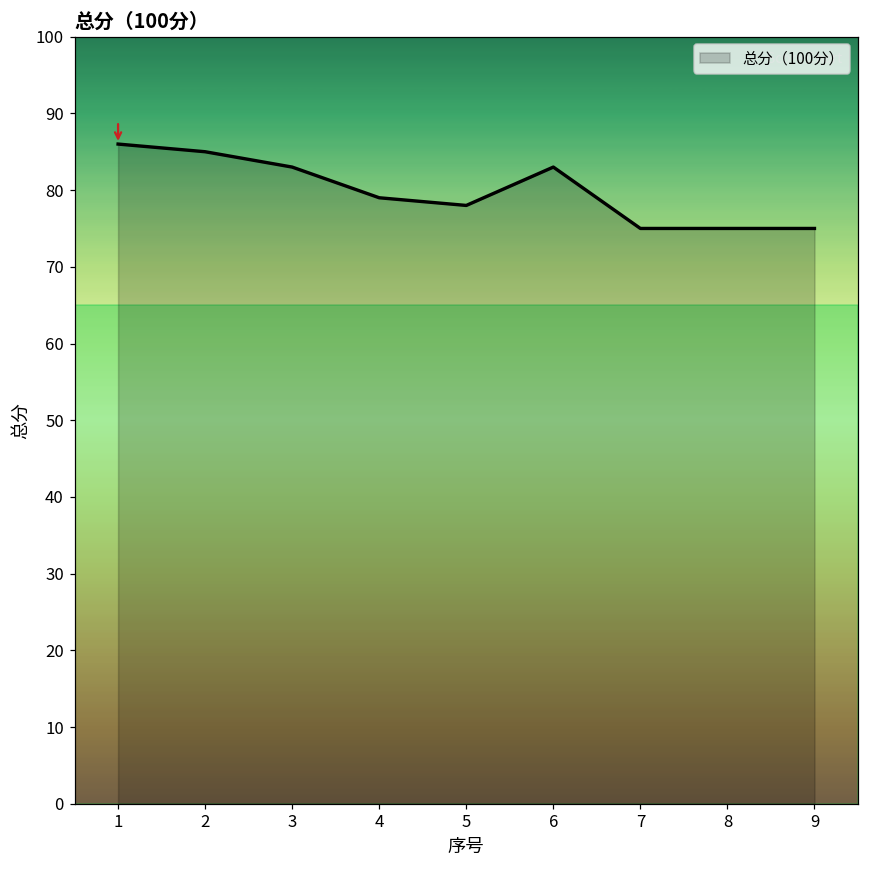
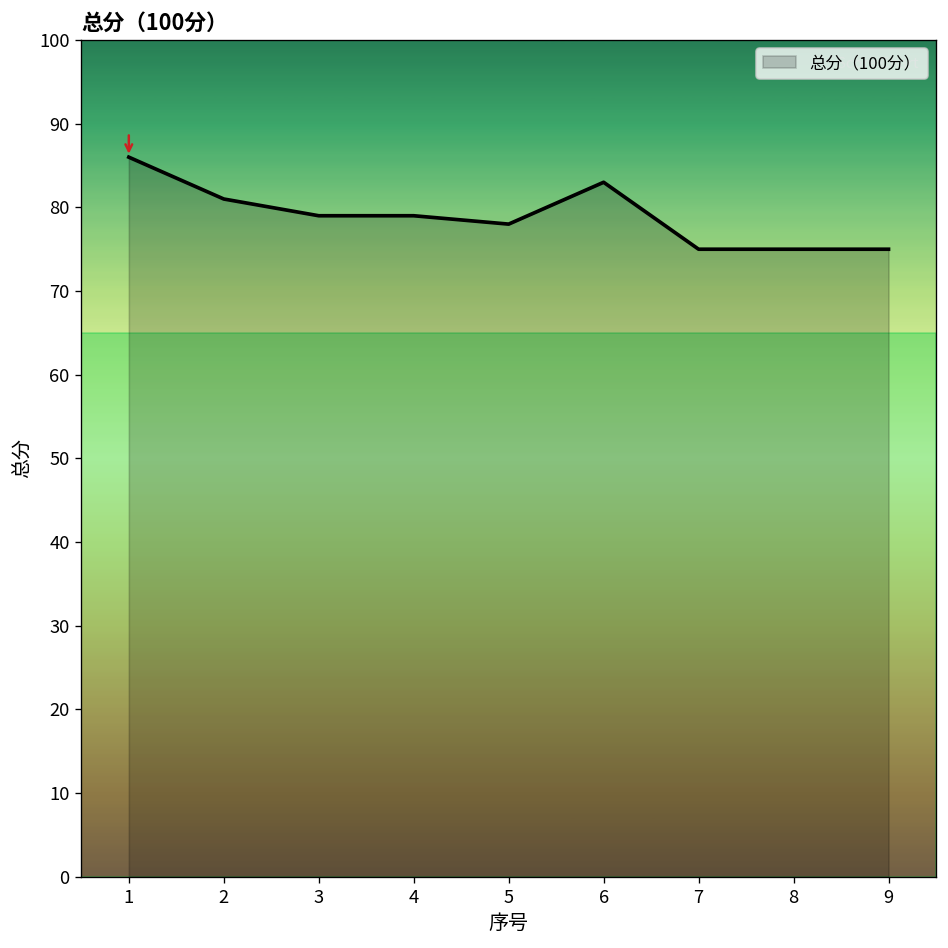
2: 85 -> 81
3: 83 -> 79
